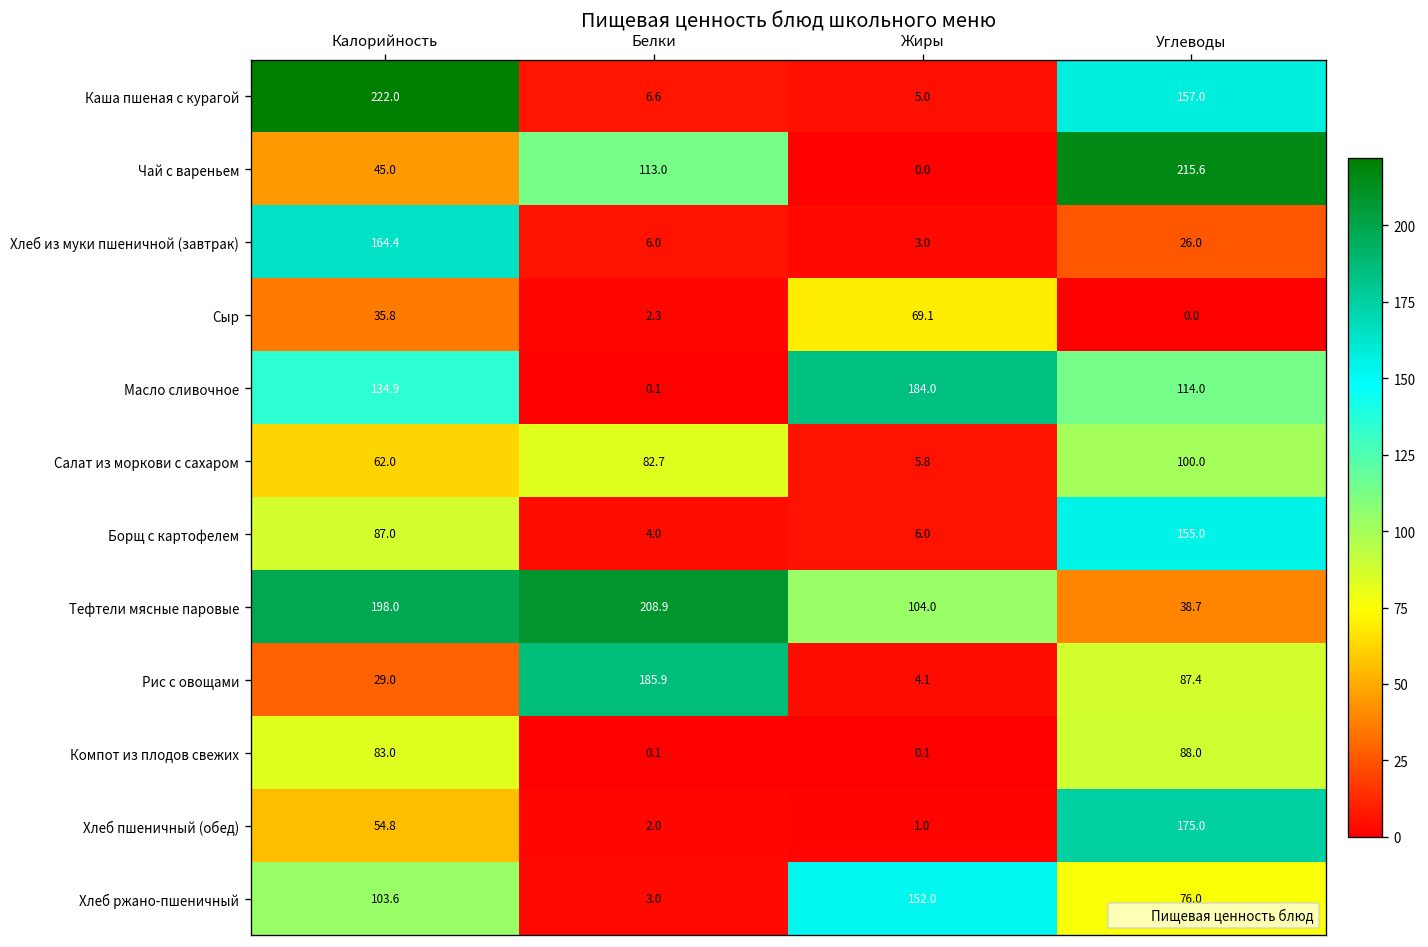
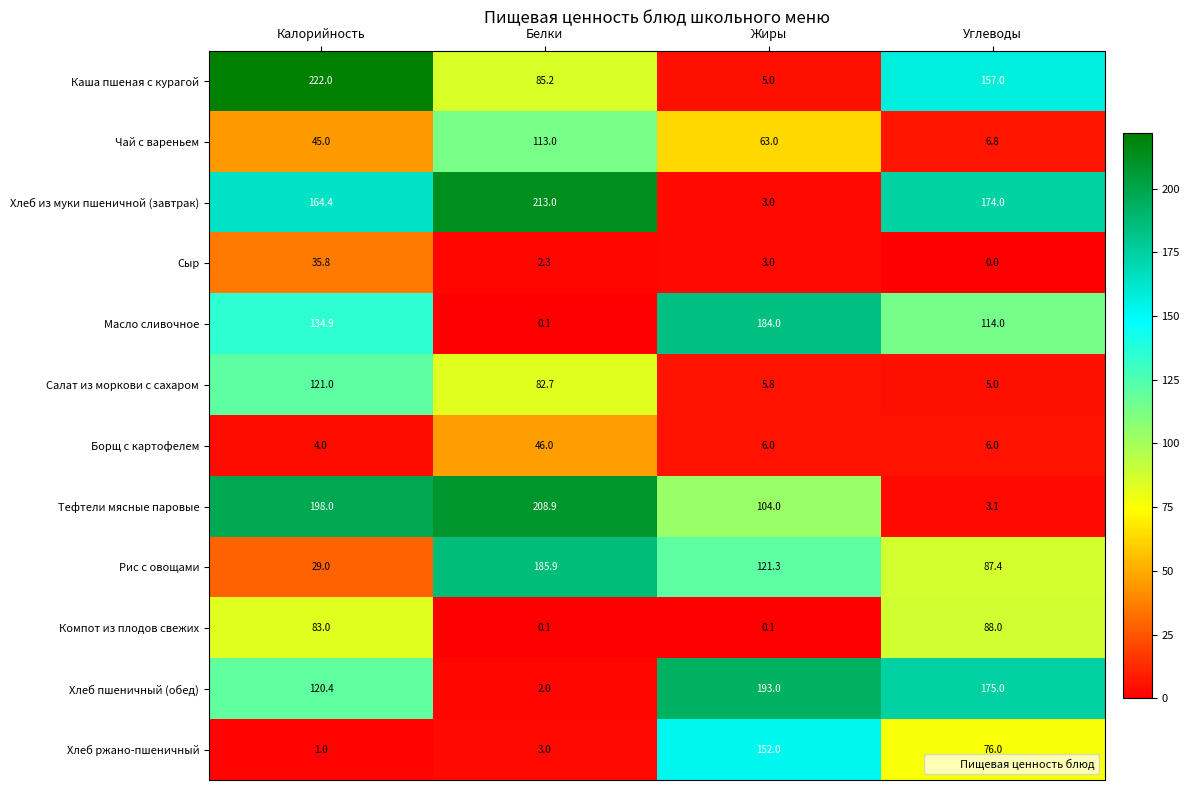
Каша пшеная с курагой, Белки: 6.6 -> 85.2
Чай с вареньем, Жиры: 0.0 -> 63.0
Чай с вареньем, Углеводы: 215.6 -> 6.8
Хлеб из муки пшеничной (завтрак), Белки: 6.0 -> 213.0
Хлеб из муки пшеничной (завтрак), Углеводы: 26.0 -> 174.0
Сыр, Жиры: 69.1 -> 3.0
Салат из моркови с сахаром, Калорийность: 62.0 -> 121.0
Салат из моркови с сахаром, Углеводы: 100.0 -> 5.0
Борщ с картофелем, Калорийность: 87.0 -> 4.0
Борщ с картофелем, Белки: 4.0 -> 46.0
Борщ с картофелем, Углеводы: 155.0 -> 6.0
Тефтели мясные паровые, Углеводы: 38.7 -> 3.1
Рис с овощами, Жиры: 4.1 -> 121.3
Хлеб пшеничный (обед), Калорийность: 54.8 -> 120.4
Хлеб пшеничный (обед), Жиры: 1.0 -> 193.0
Хлеб ржано-пшеничный, Калорийность: 103.6 -> 1.0
